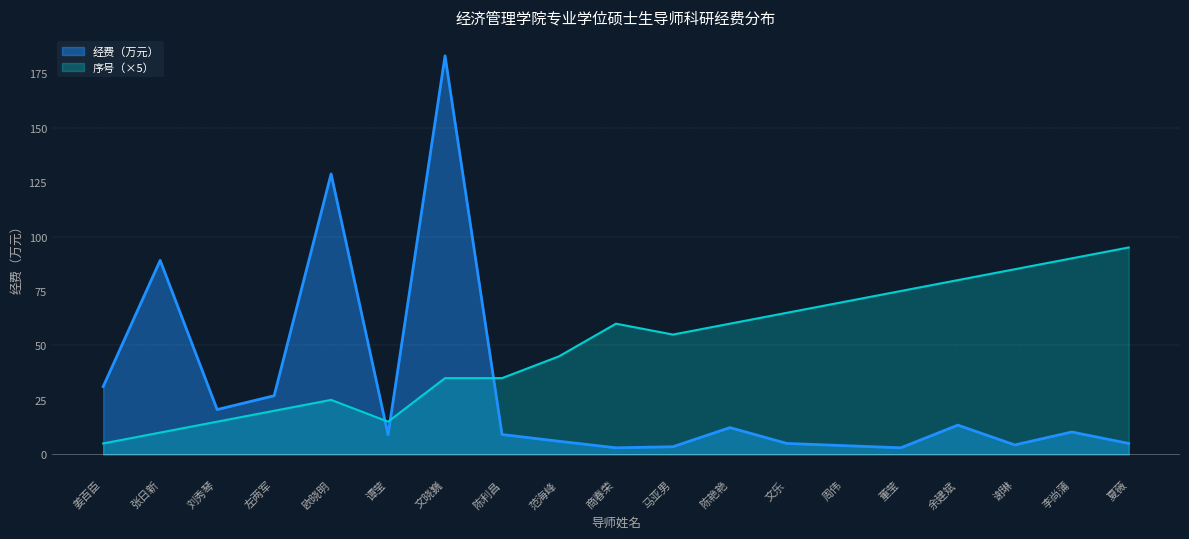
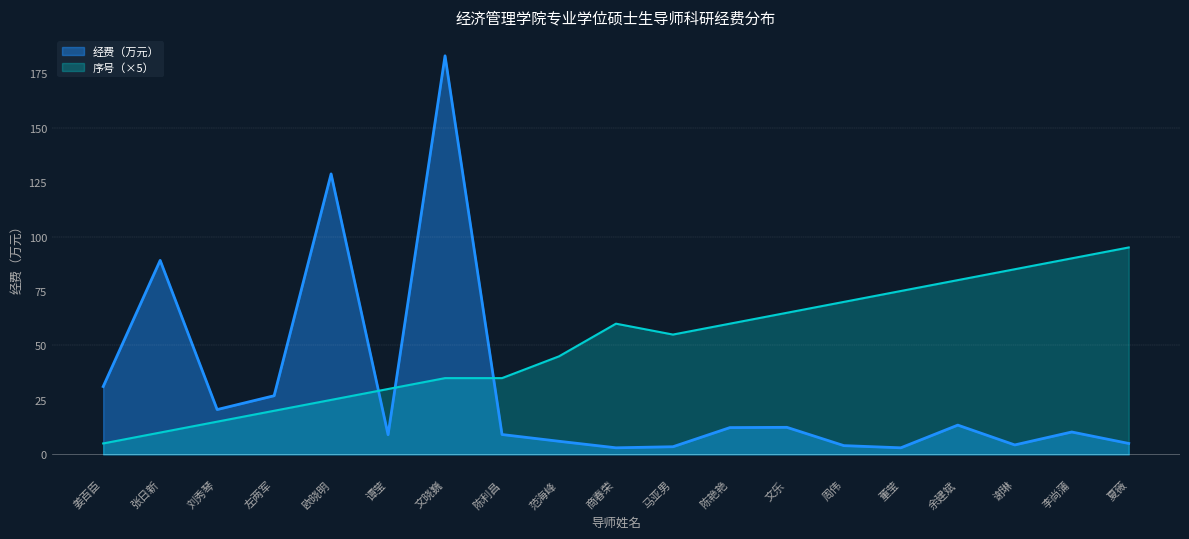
序号（×5）, 谭莹: 15 -> 30
经费（万元）, 文乐: 5 -> 12
